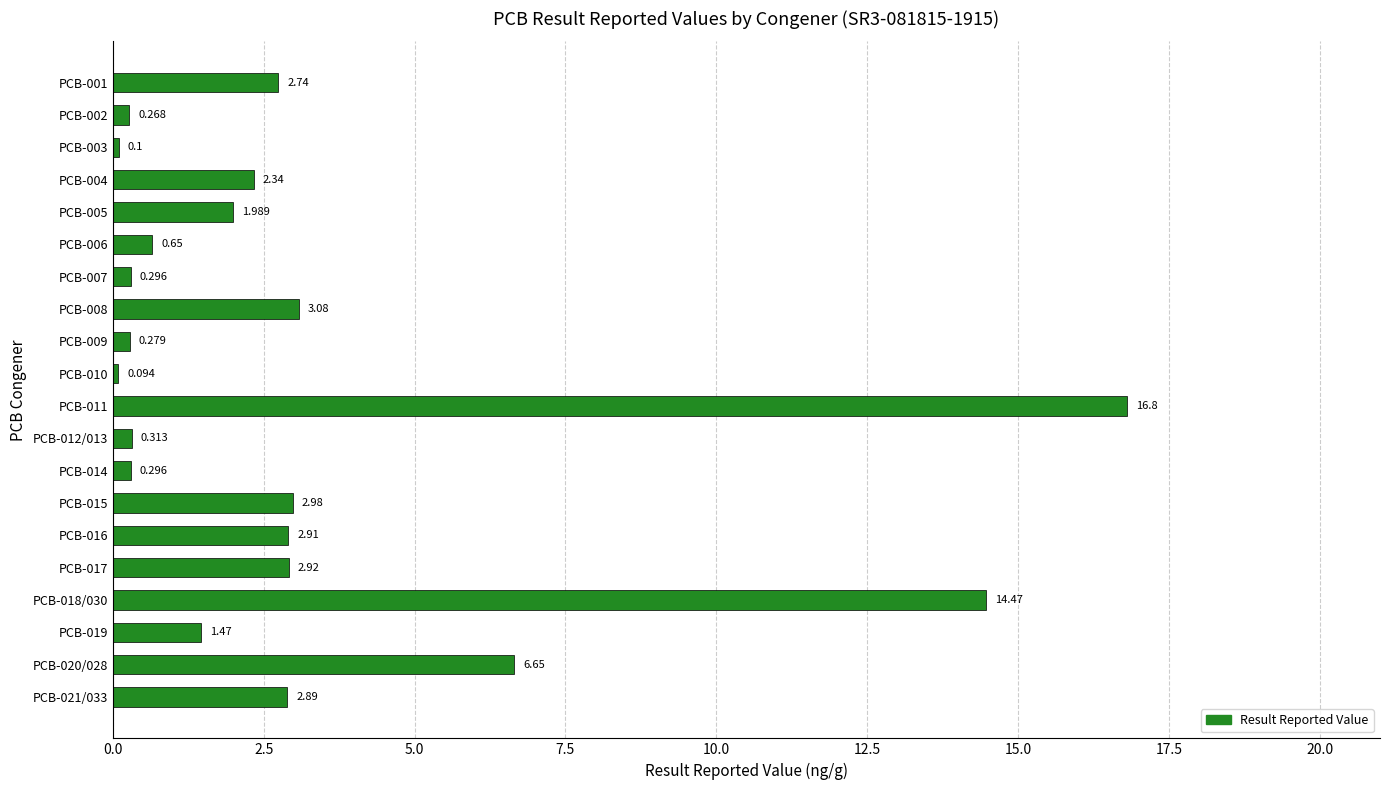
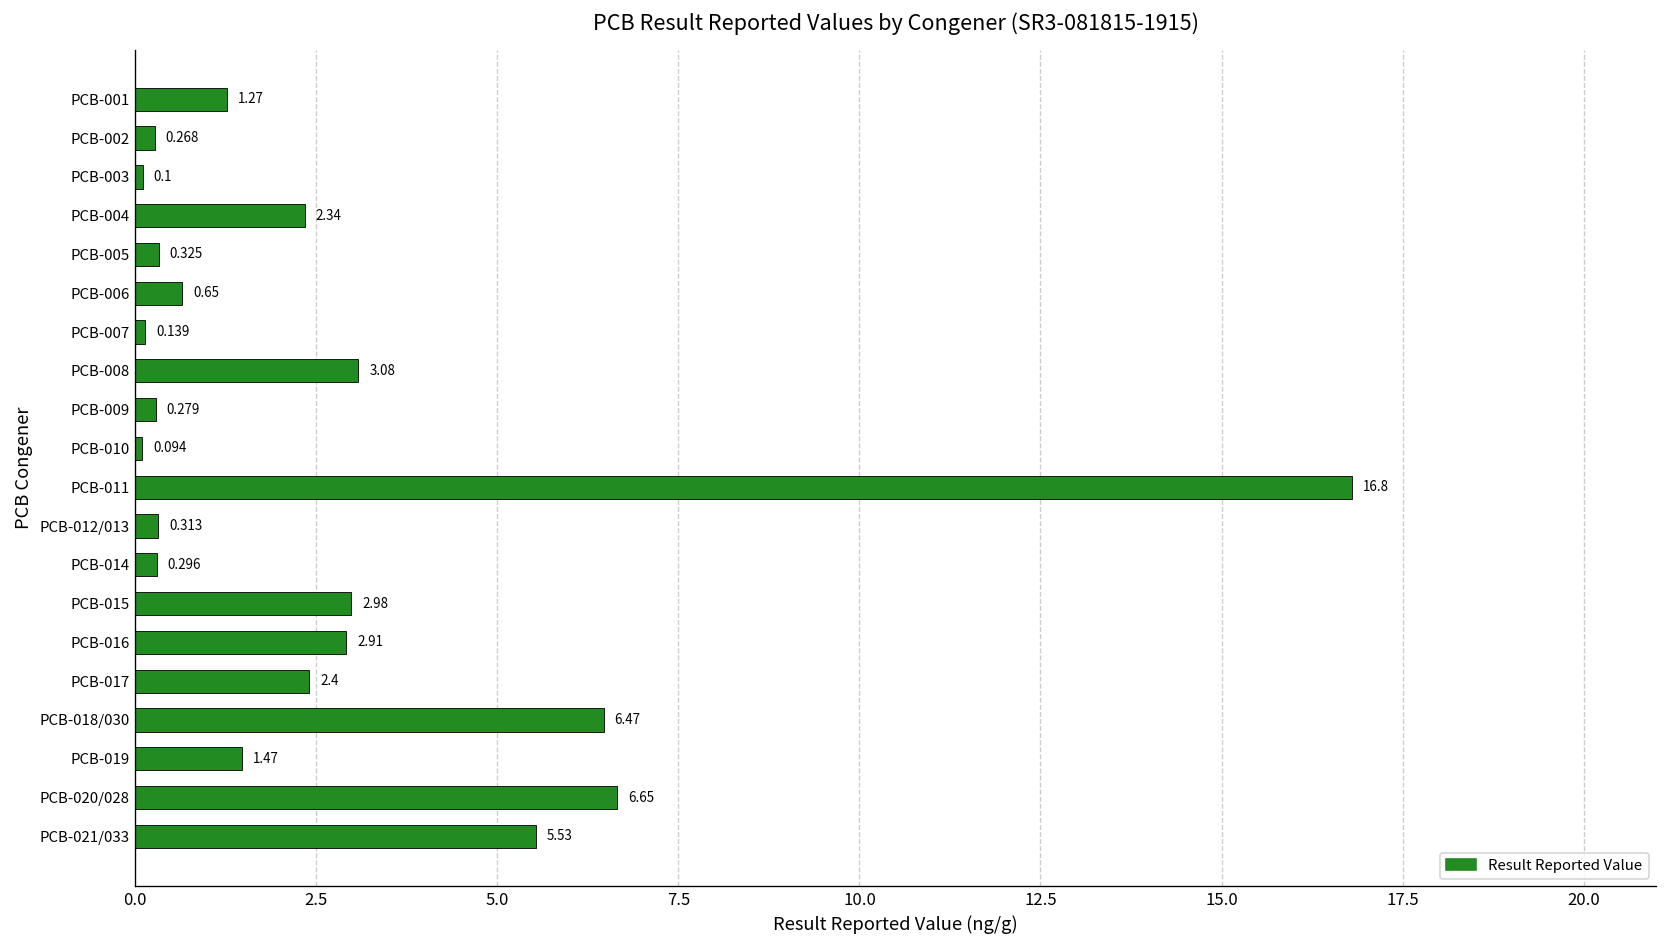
PCB-001: 2.74 -> 1.27
PCB-005: 1.989 -> 0.325
PCB-007: 0.296 -> 0.139
PCB-017: 2.92 -> 2.4
PCB-018/030: 14.47 -> 6.47
PCB-021/033: 2.89 -> 5.53
